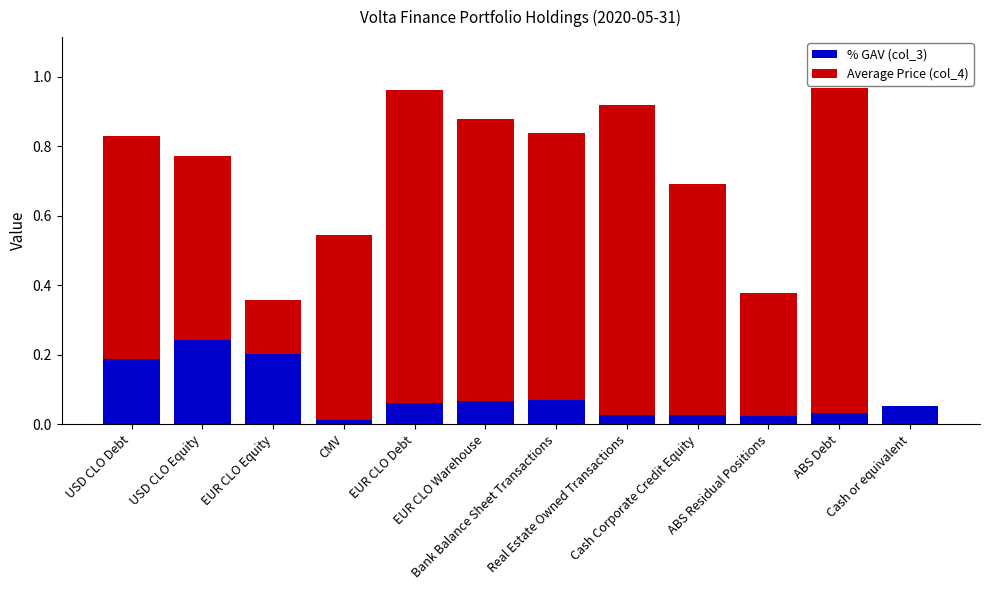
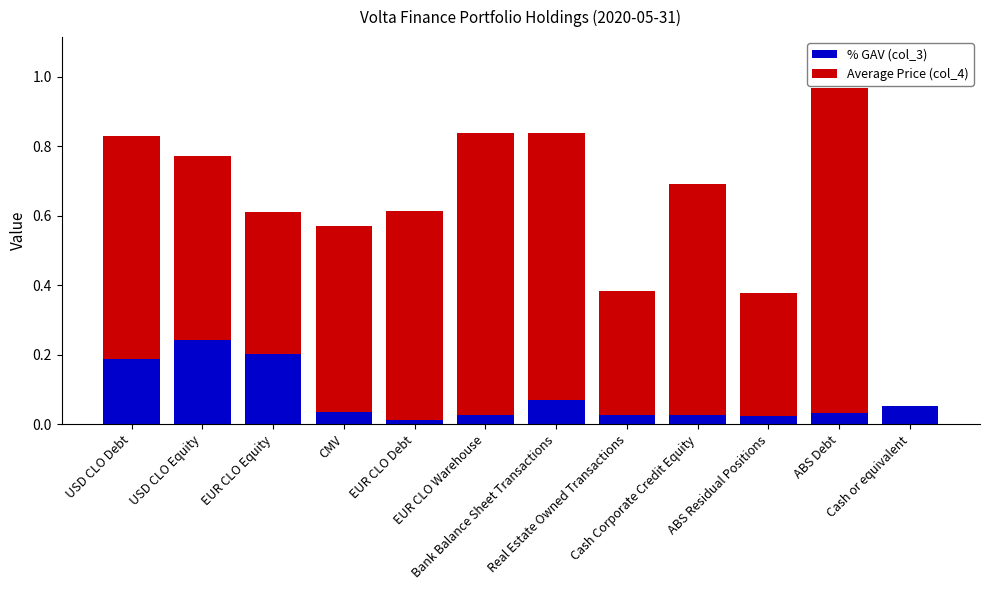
Average Price (col_4), EUR CLO Equity: 0.16 -> 0.41
% GAV (col_3), CMV: 0.01 -> 0.04
% GAV (col_3), EUR CLO Debt: 0.06 -> 0.01
Average Price (col_4), EUR CLO Debt: 0.9 -> 0.6
% GAV (col_3), EUR CLO Warehouse: 0.07 -> 0.03
Average Price (col_4), Real Estate Owned Transactions: 0.89 -> 0.36
